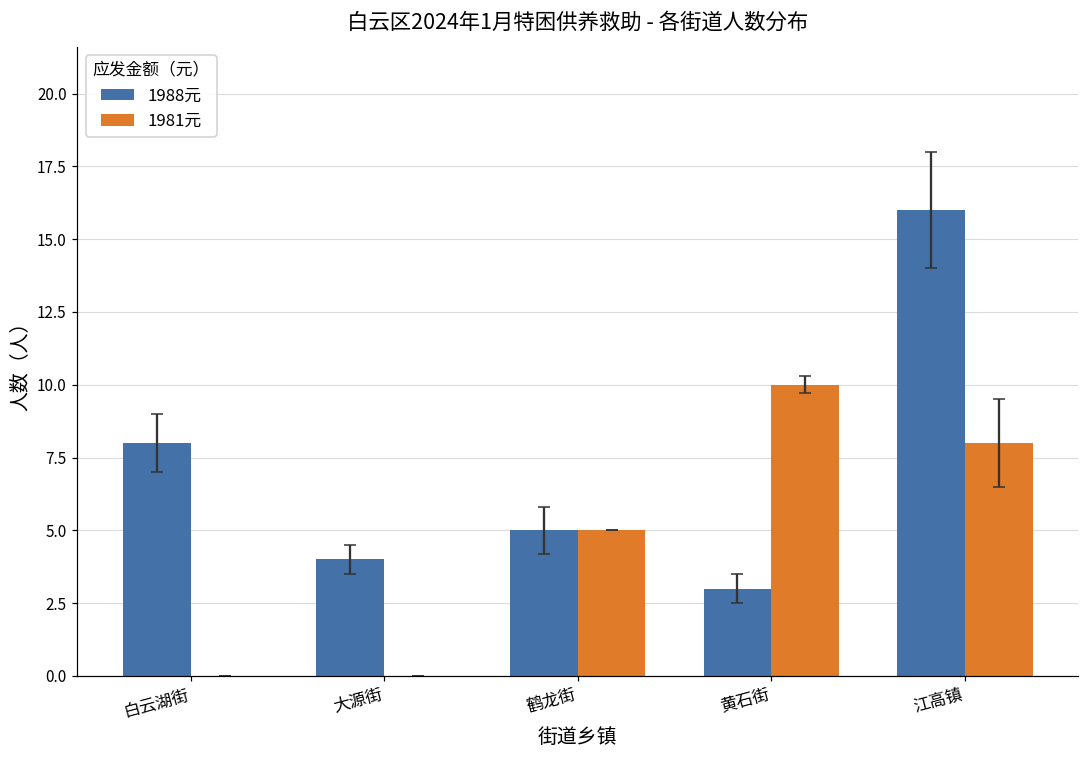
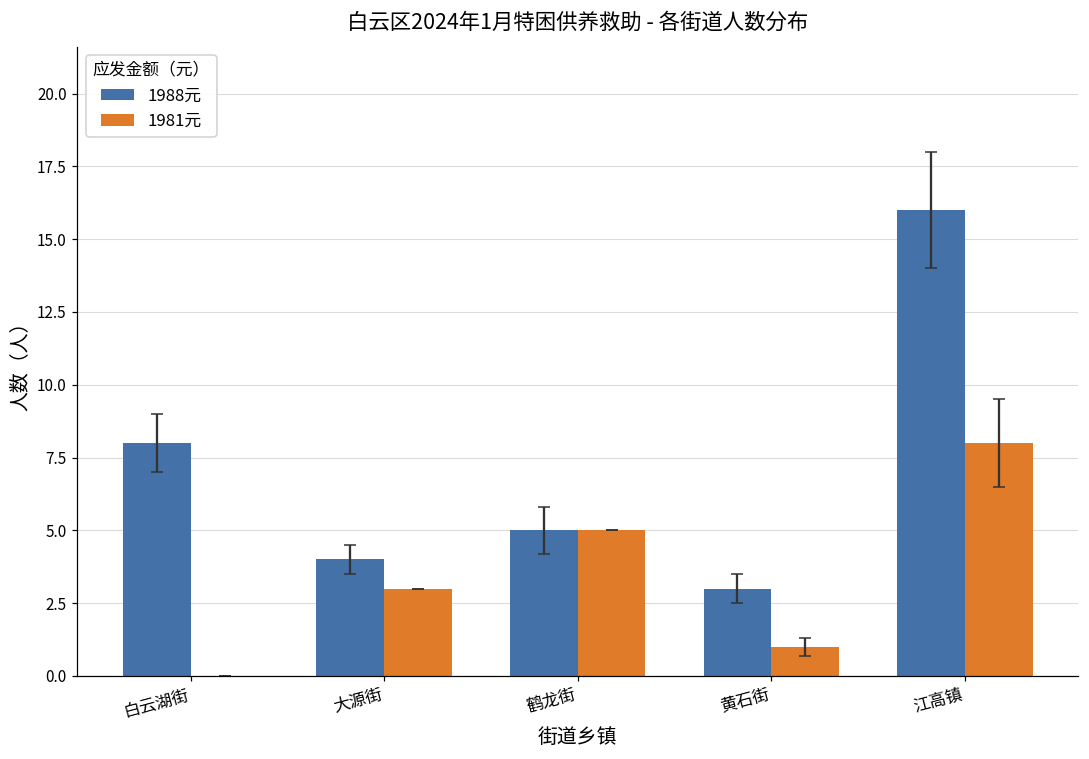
1981元, 大源街: 0 -> 3
1981元, 黄石街: 10 -> 1
